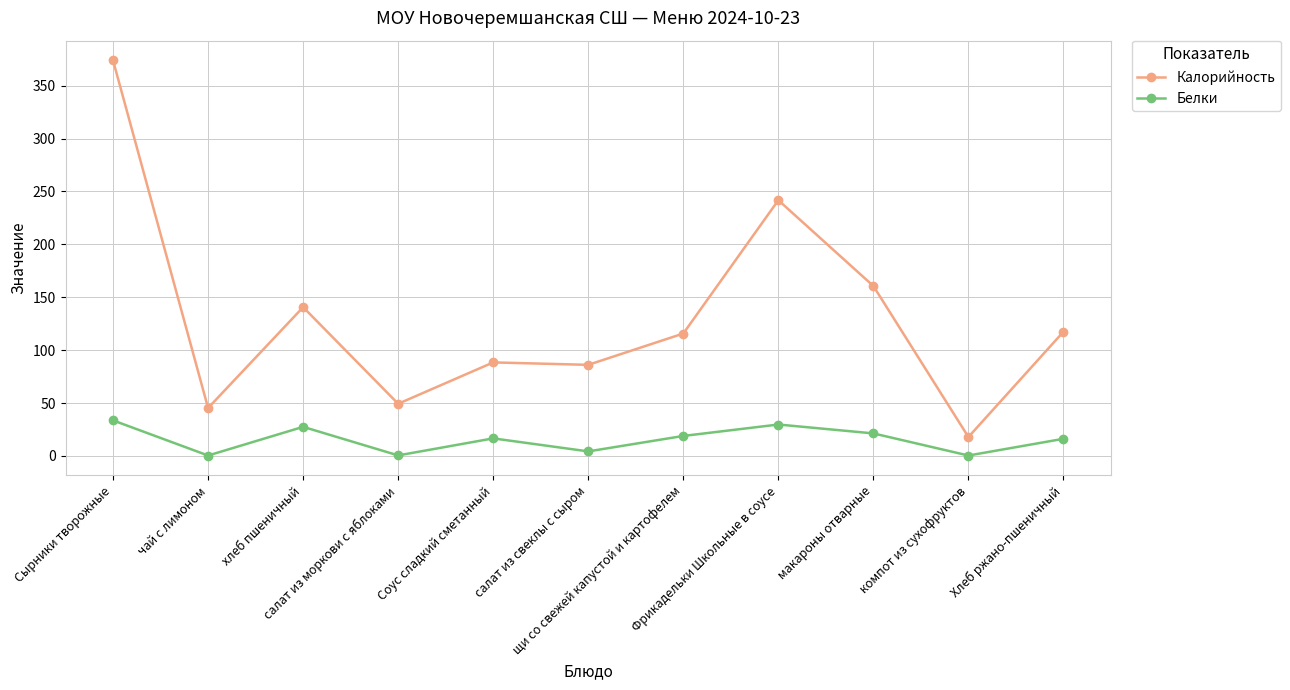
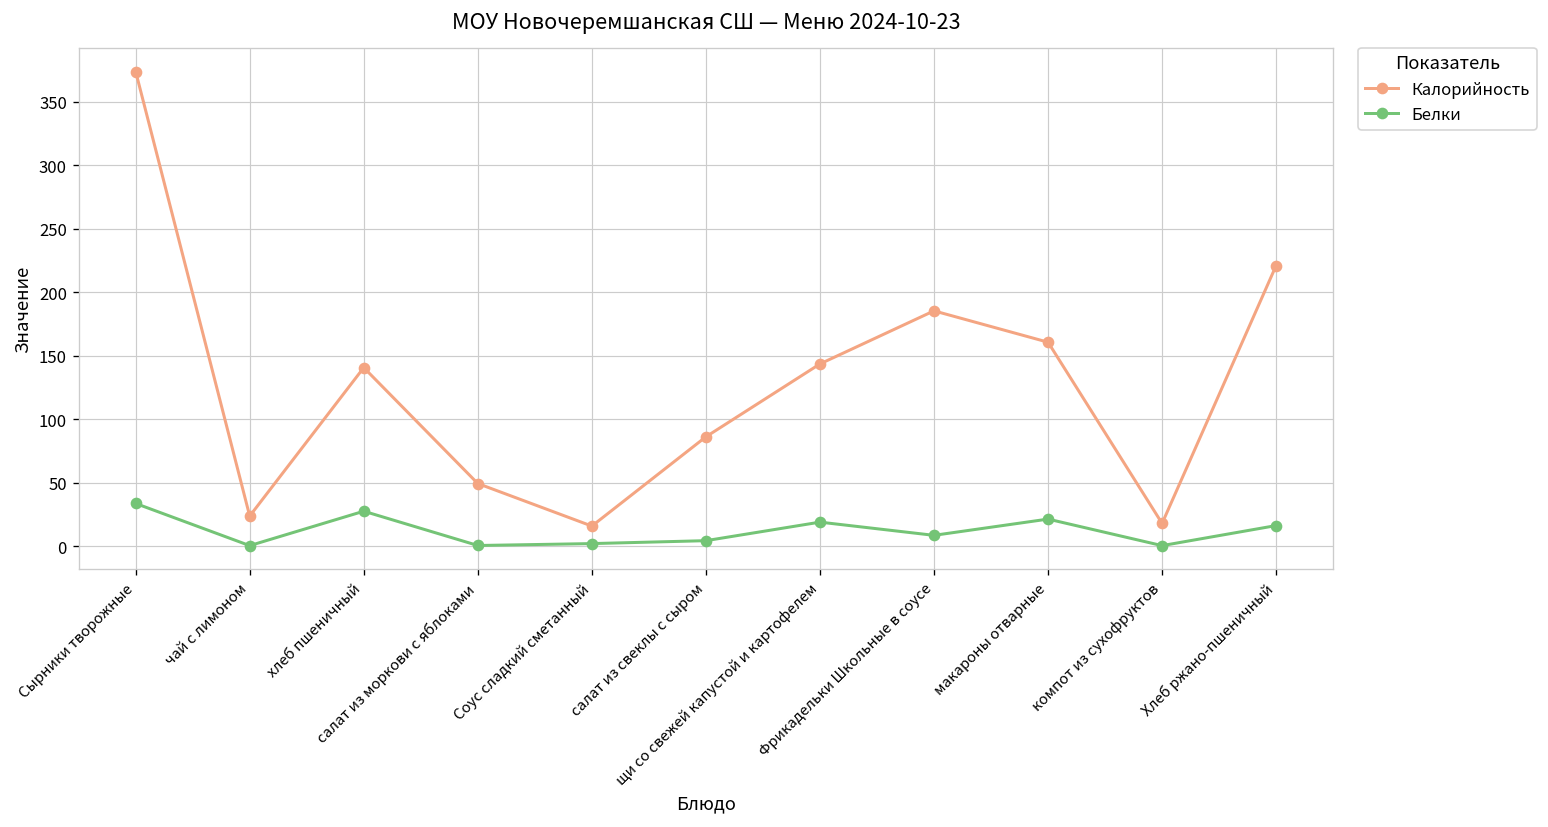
Калорийность, чай с лимоном: 45 -> 24
Калорийность, Соус сладкий сметанный: 88 -> 16
Белки, Соус сладкий сметанный: 17 -> 2
Калорийность, щи со свежей капустой и картофелем: 116 -> 144
Калорийность, Фрикадельки Школьные в соусе: 242 -> 185
Белки, Фрикадельки Школьные в соусе: 30 -> 9
Калорийность, Хлеб ржано-пшеничный: 117 -> 221
